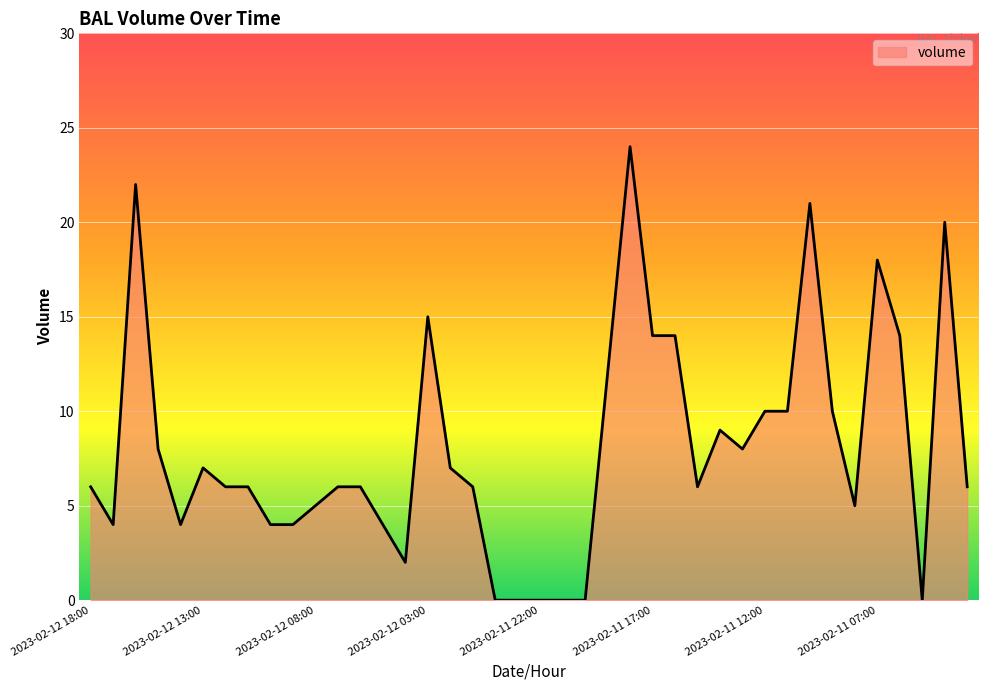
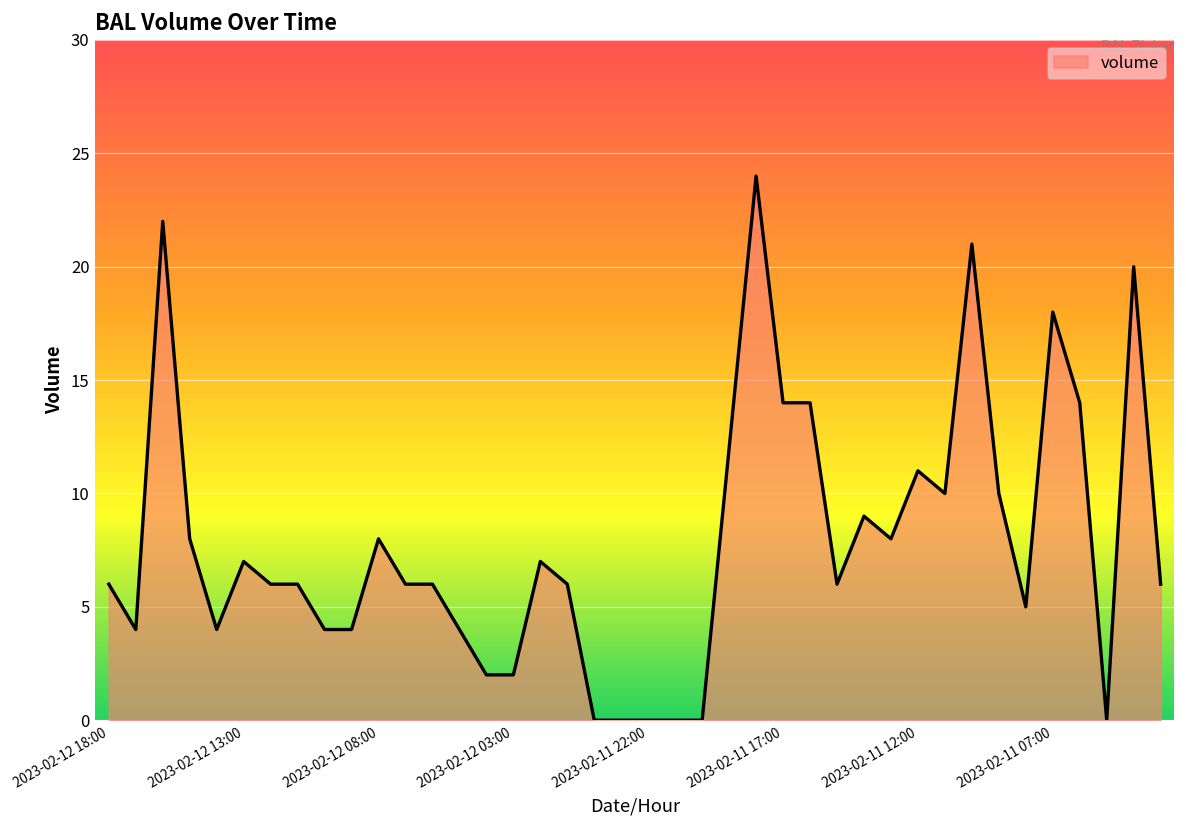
2023-02-12 08:00: 5 -> 8
2023-02-12 03:00: 15 -> 2
2023-02-11 12:00: 10 -> 11
